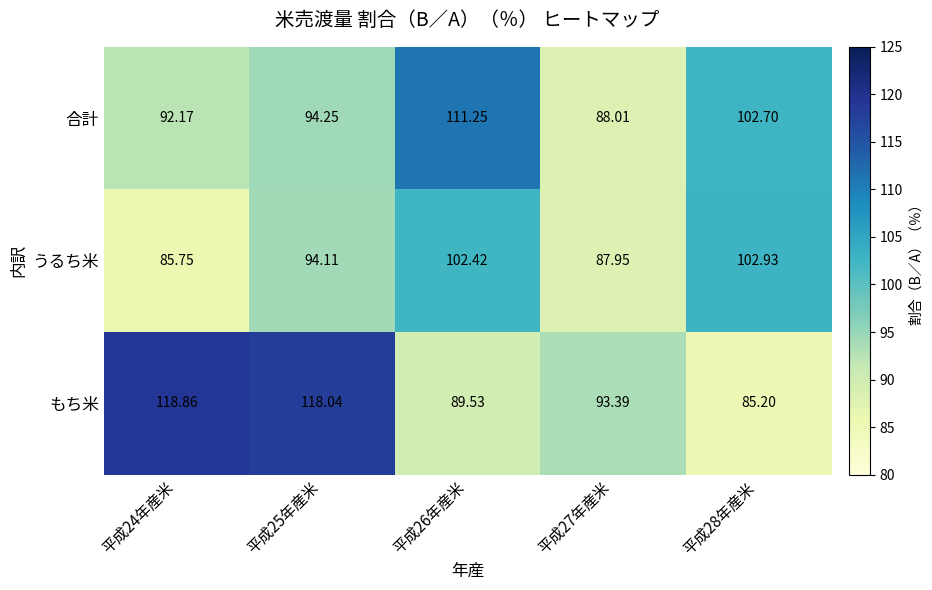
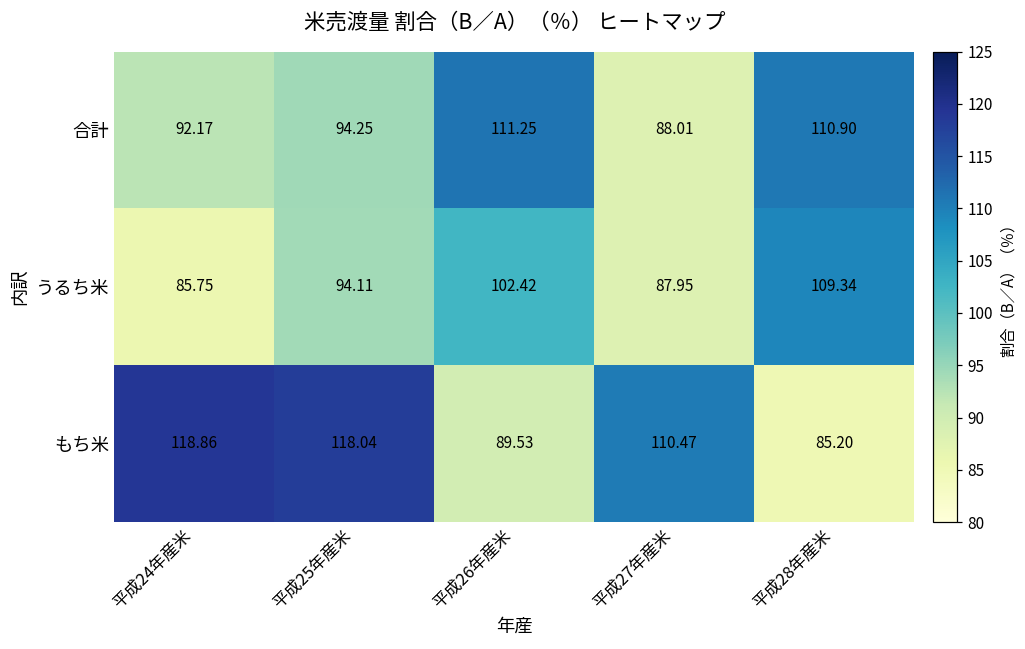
合計, 平成28年産米: 102.70 -> 110.90
うるち米, 平成28年産米: 102.93 -> 109.34
もち米, 平成27年産米: 93.39 -> 110.47
